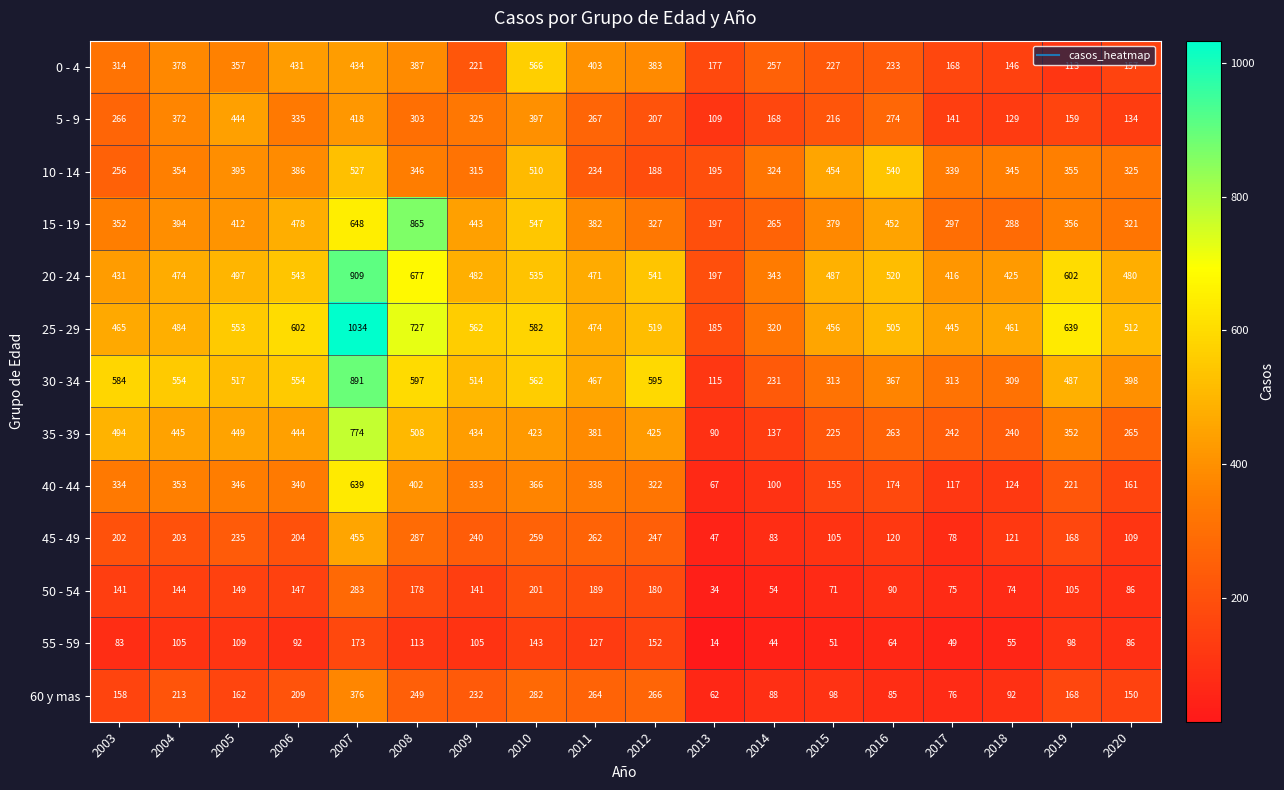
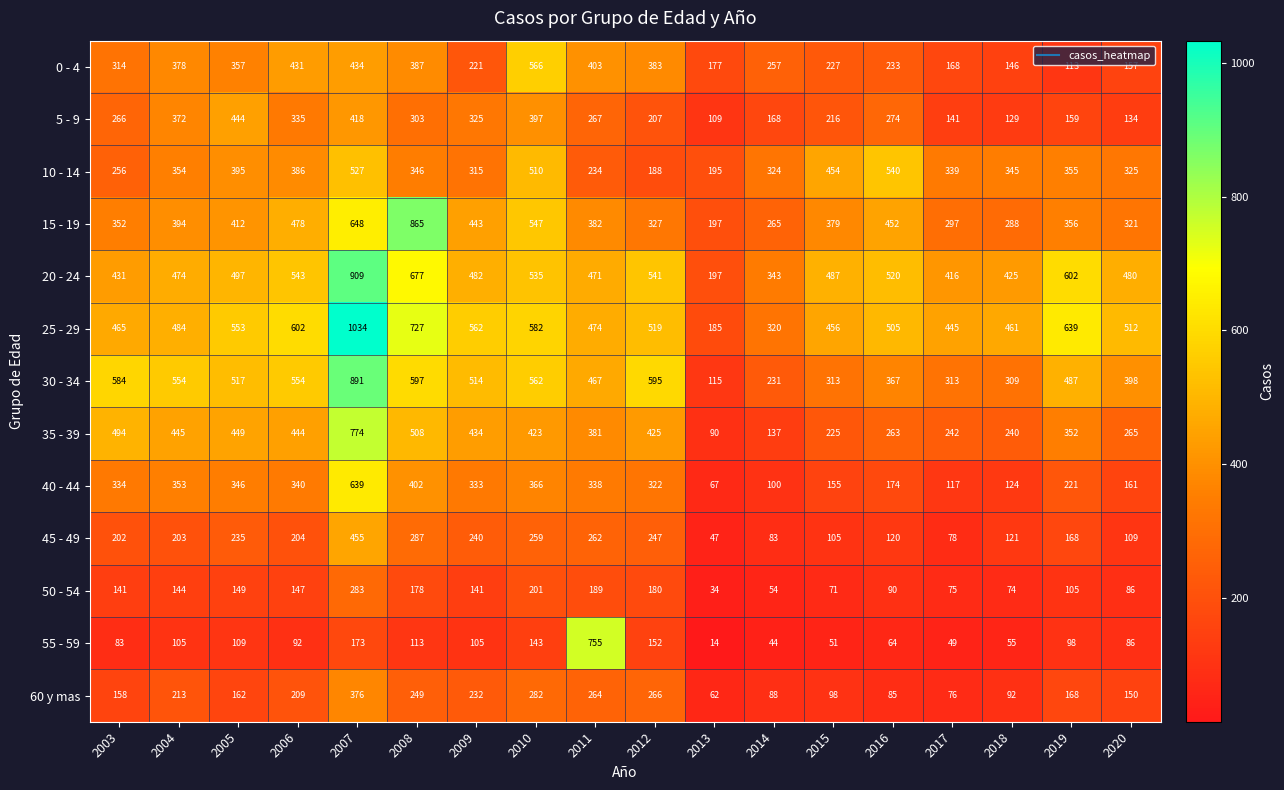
55 - 59, 2011: 127 -> 755
